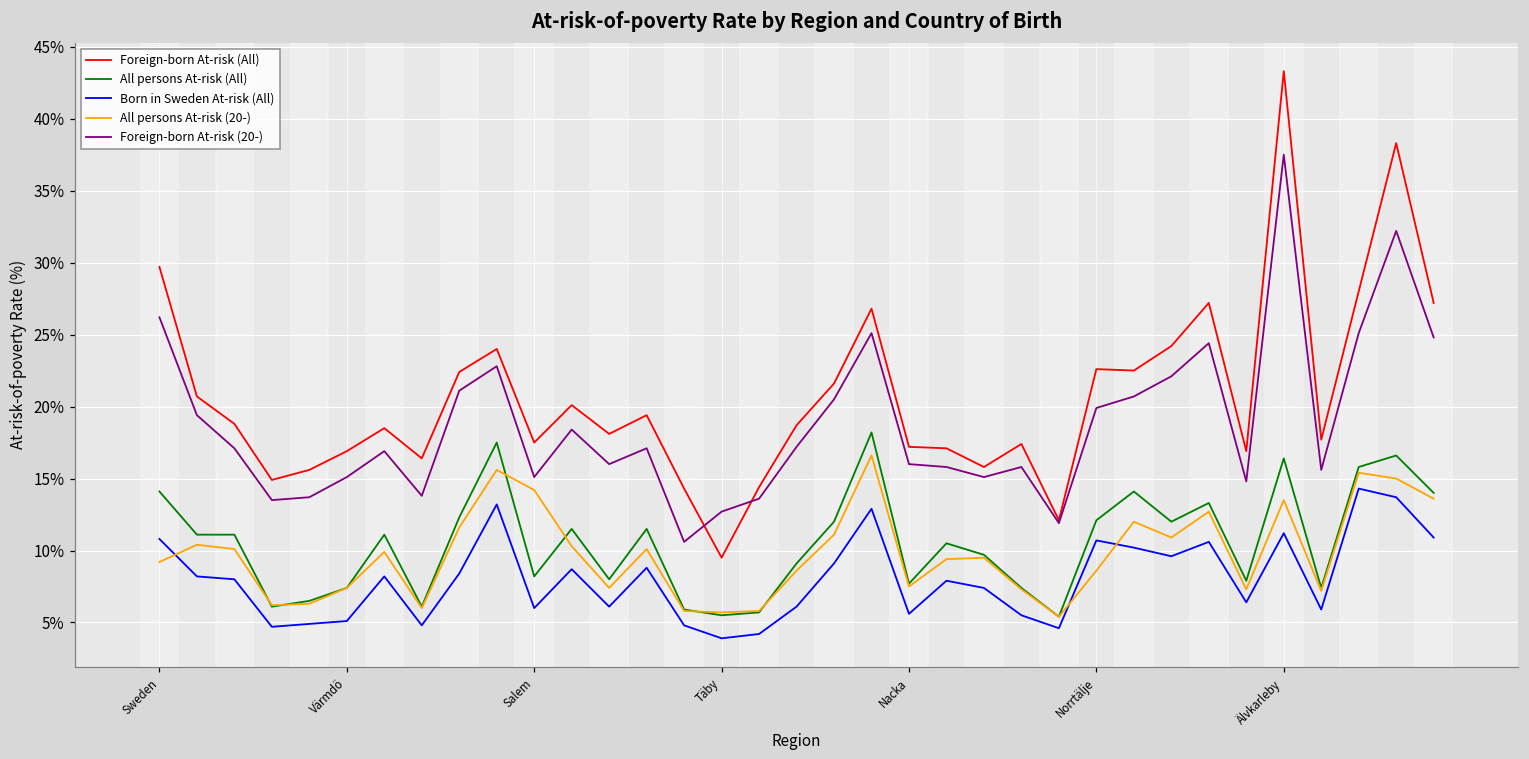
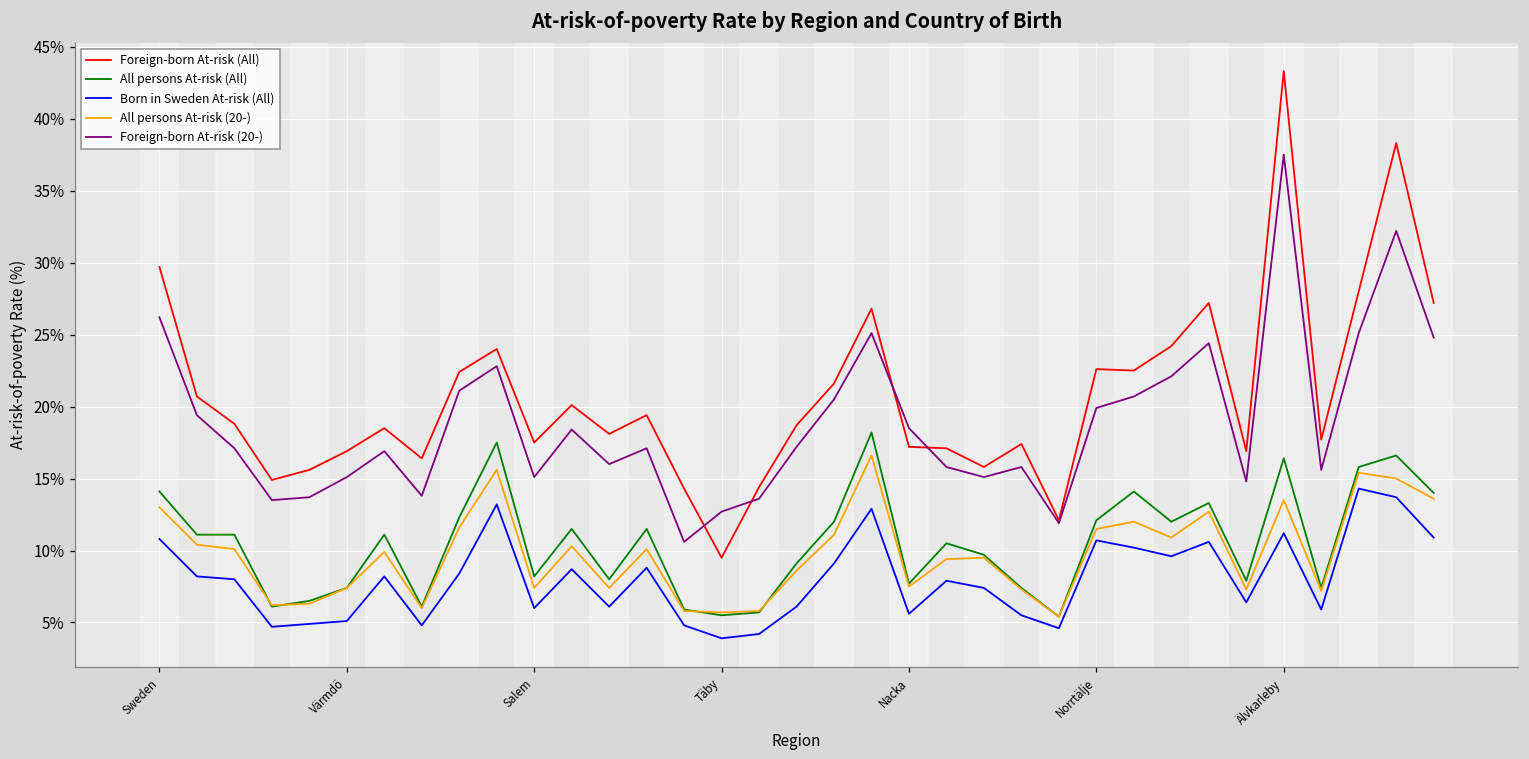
All persons At-risk (20-), Sweden: 9.2% -> 13.0%
All persons At-risk (20-), Salem: 14.2% -> 7.4%
Foreign-born At-risk (20-), Nacka: 16.0% -> 18.5%
All persons At-risk (20-), Norrtälje: 8.6% -> 11.5%
